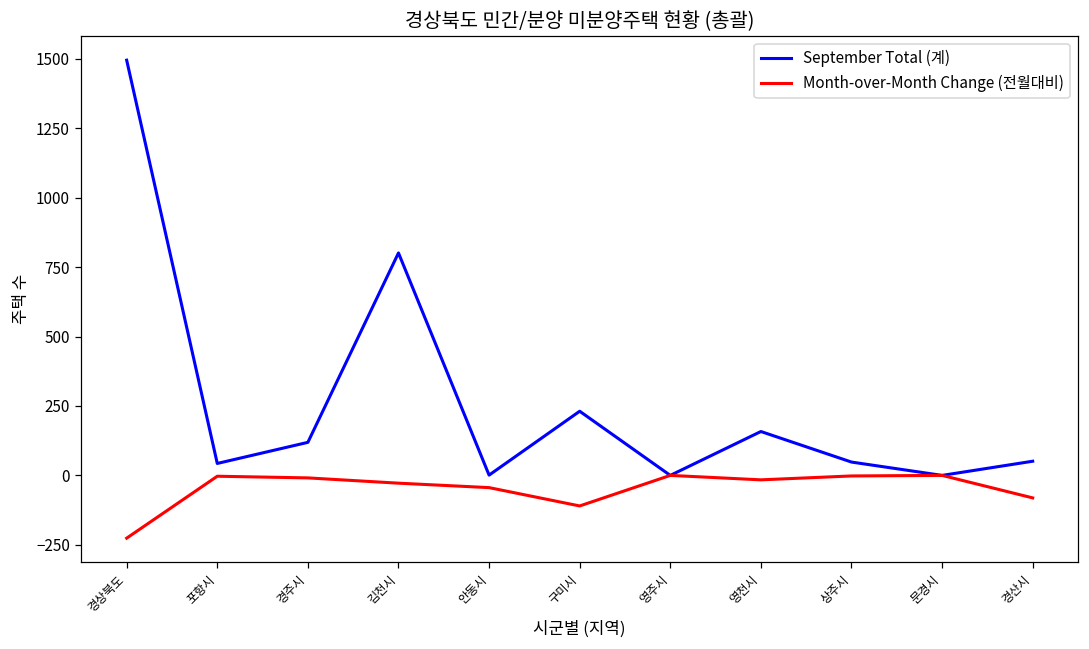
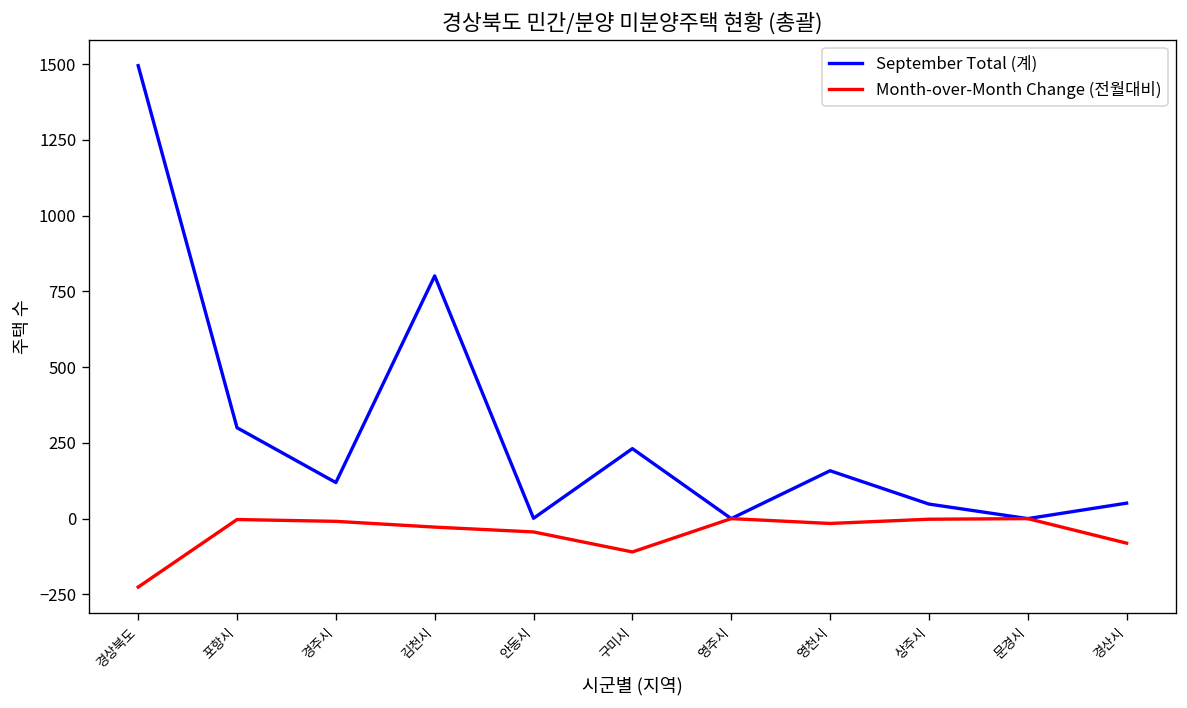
September Total (계), 포항시: 40 -> 300
